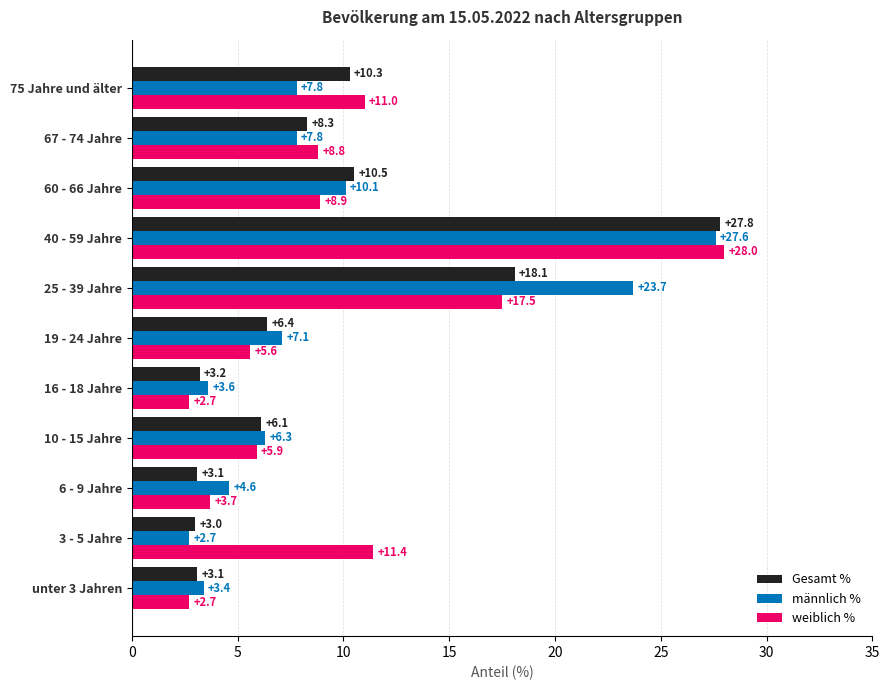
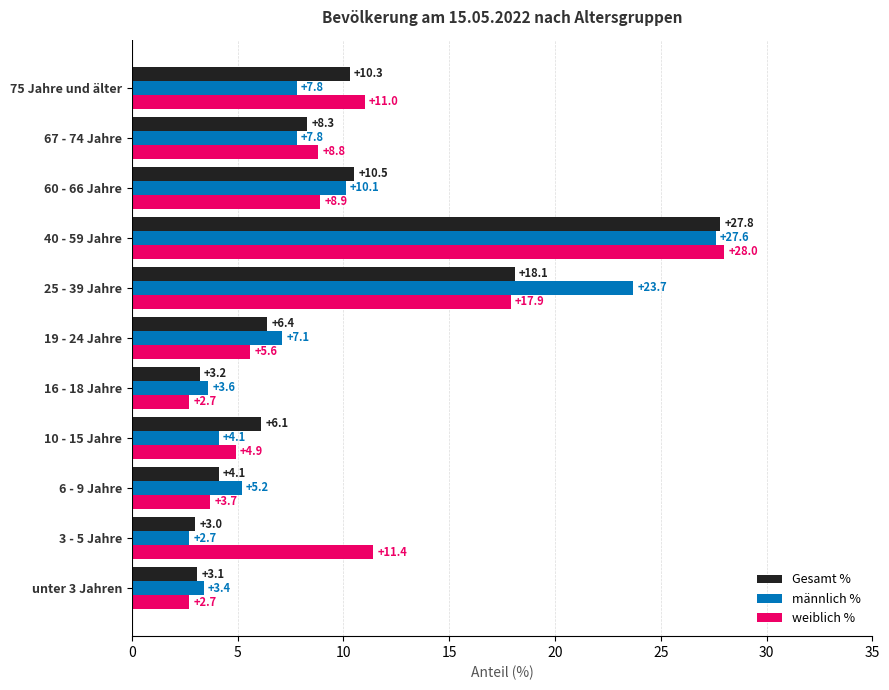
weiblich %, 25 - 39 Jahre: +17.5 -> +17.9
männlich %, 10 - 15 Jahre: +6.3 -> +4.1
weiblich %, 10 - 15 Jahre: +5.9 -> +4.9
Gesamt %, 6 - 9 Jahre: +3.1 -> +4.1
männlich %, 6 - 9 Jahre: +4.6 -> +5.2
